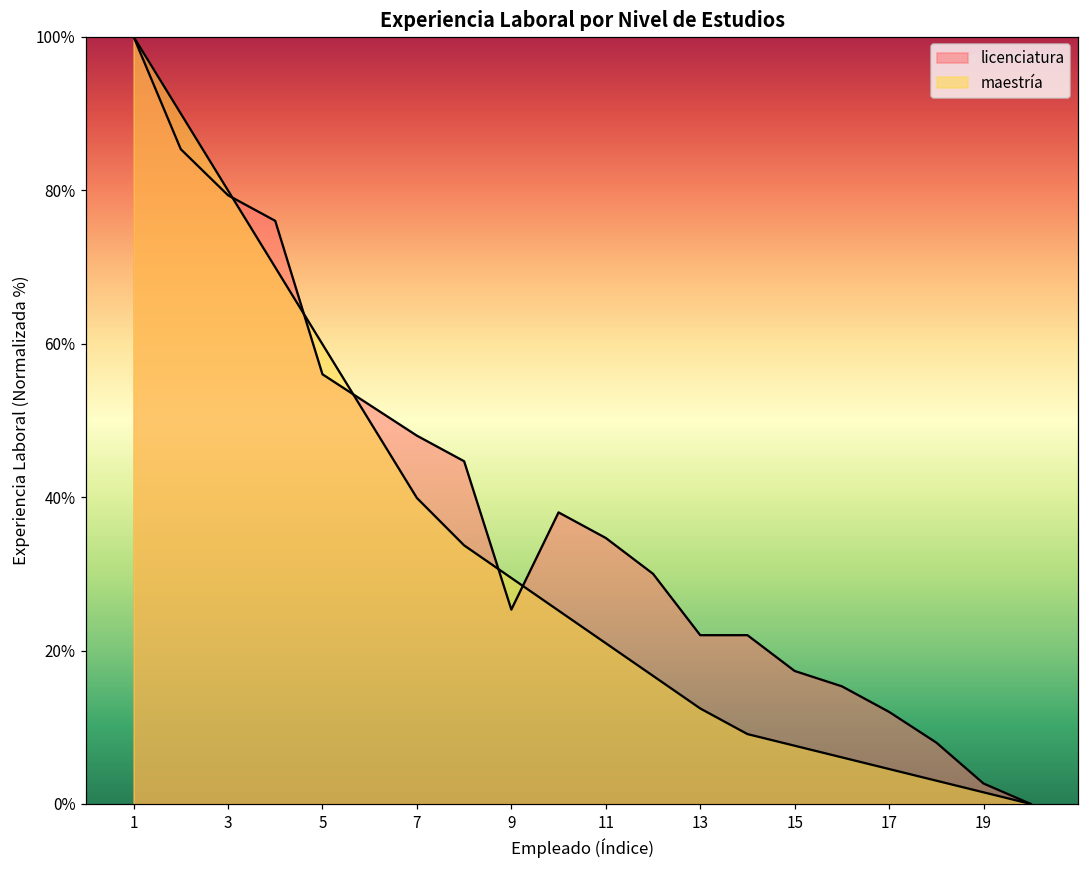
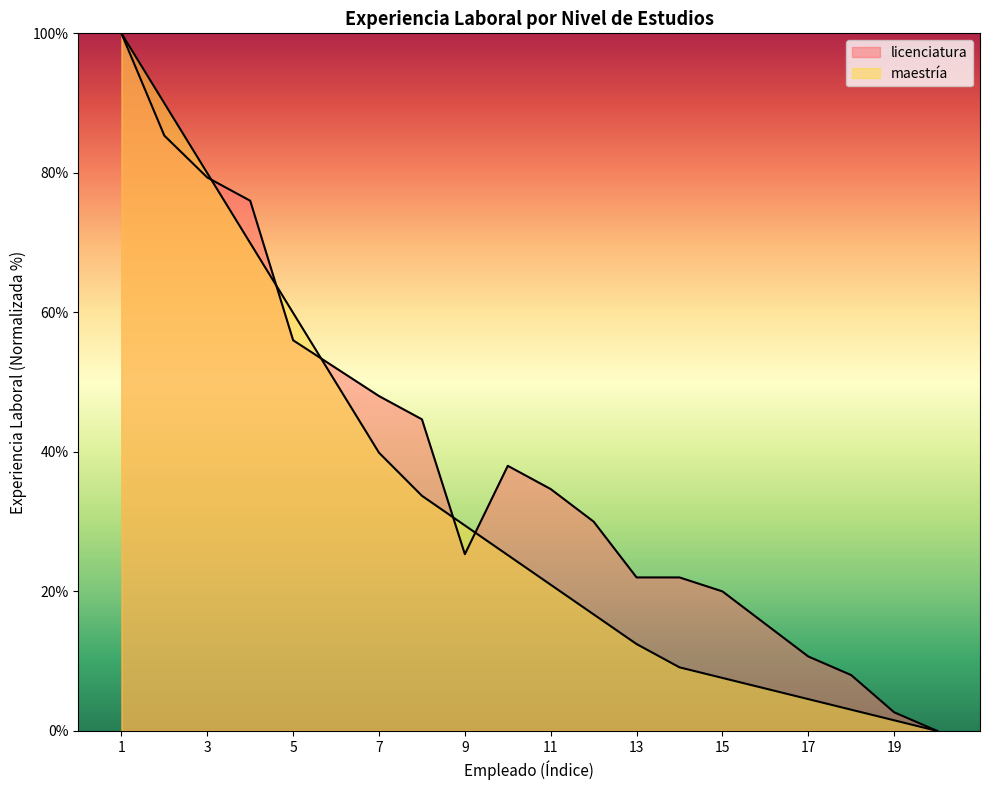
licenciatura, 15: 17% -> 20%
licenciatura, 17: 12% -> 11%
